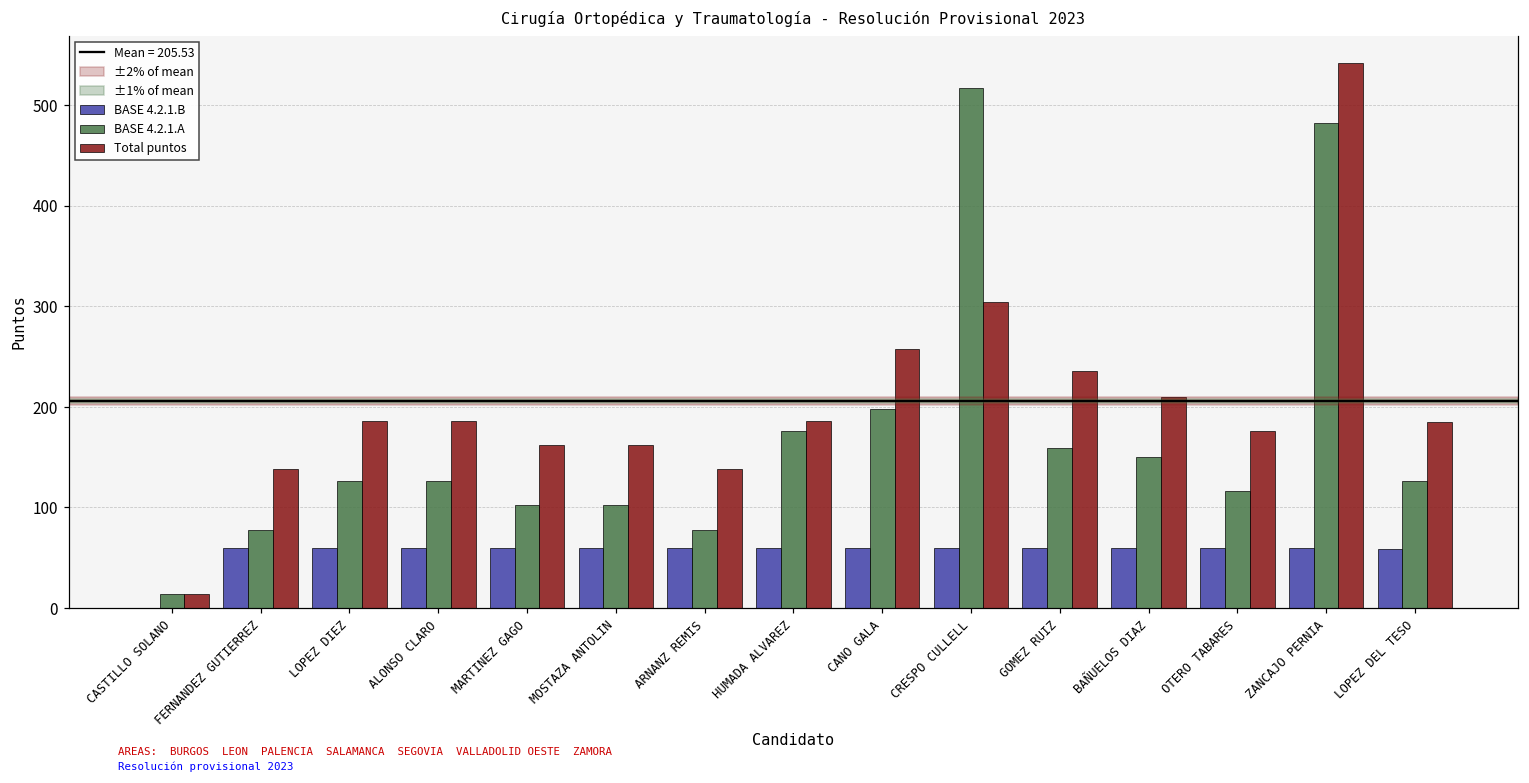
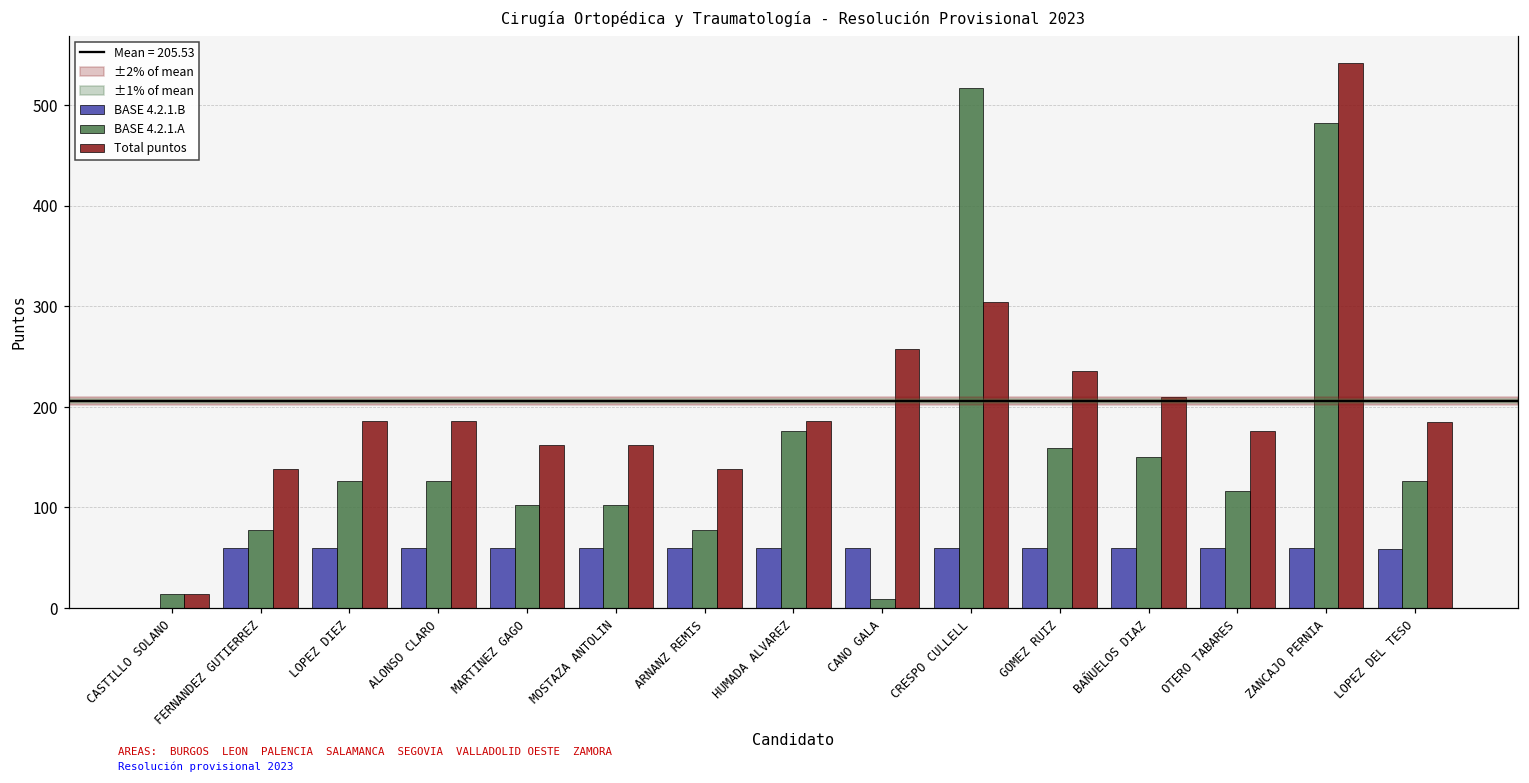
BASE 4.2.1.A, CANO GALA: 200 -> 10
